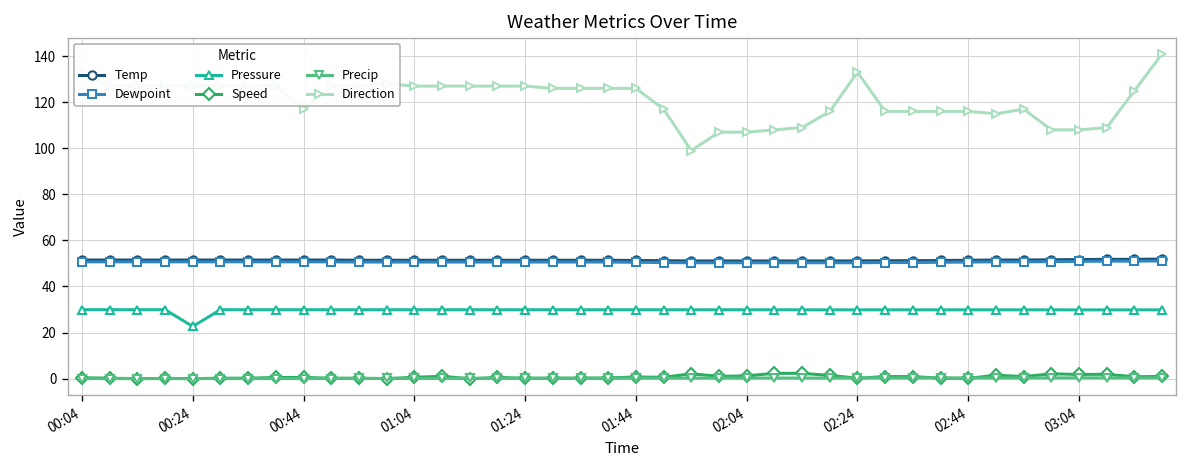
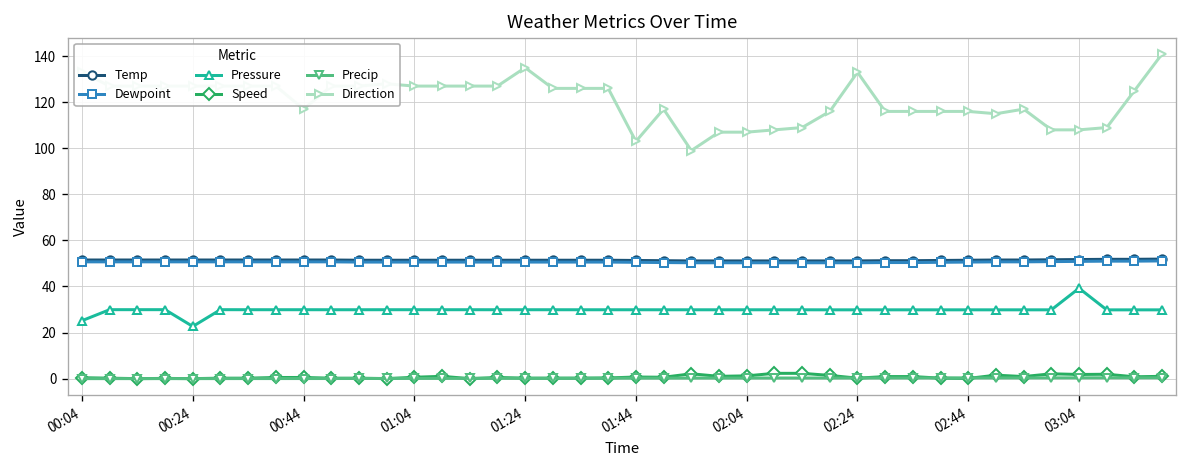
Pressure, 00:04: 30 -> 25
Direction, 01:24: 127 -> 135
Direction, 01:44: 126 -> 103
Pressure, 03:04: 30 -> 39
